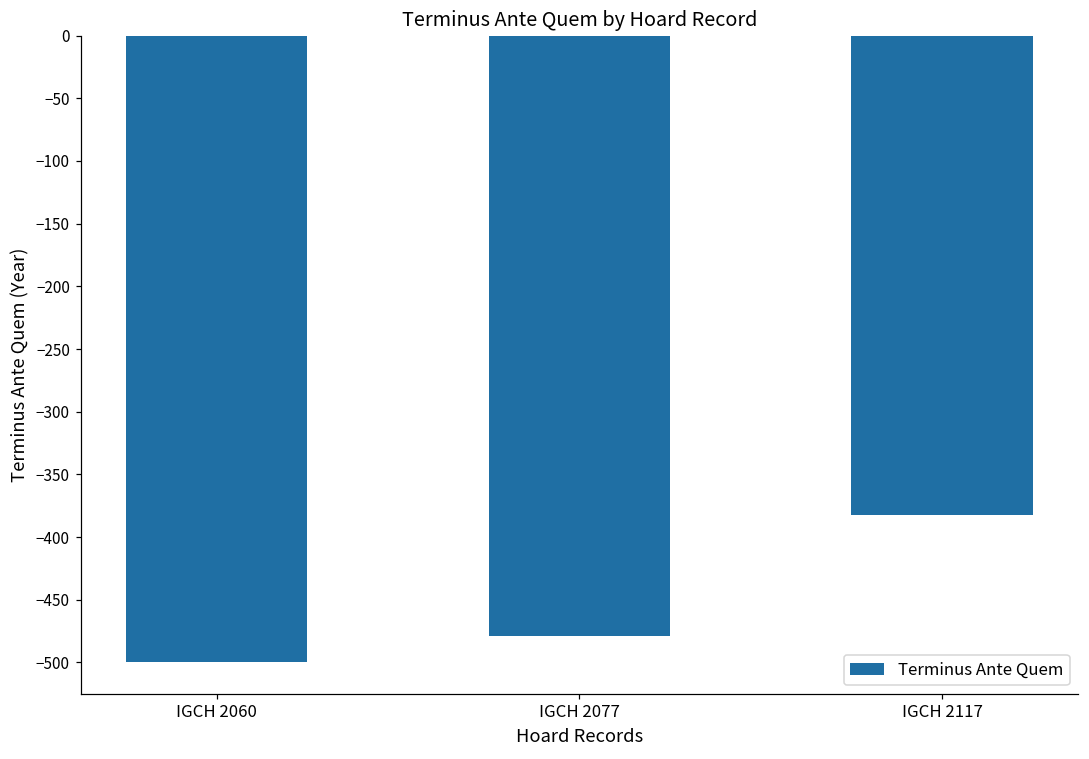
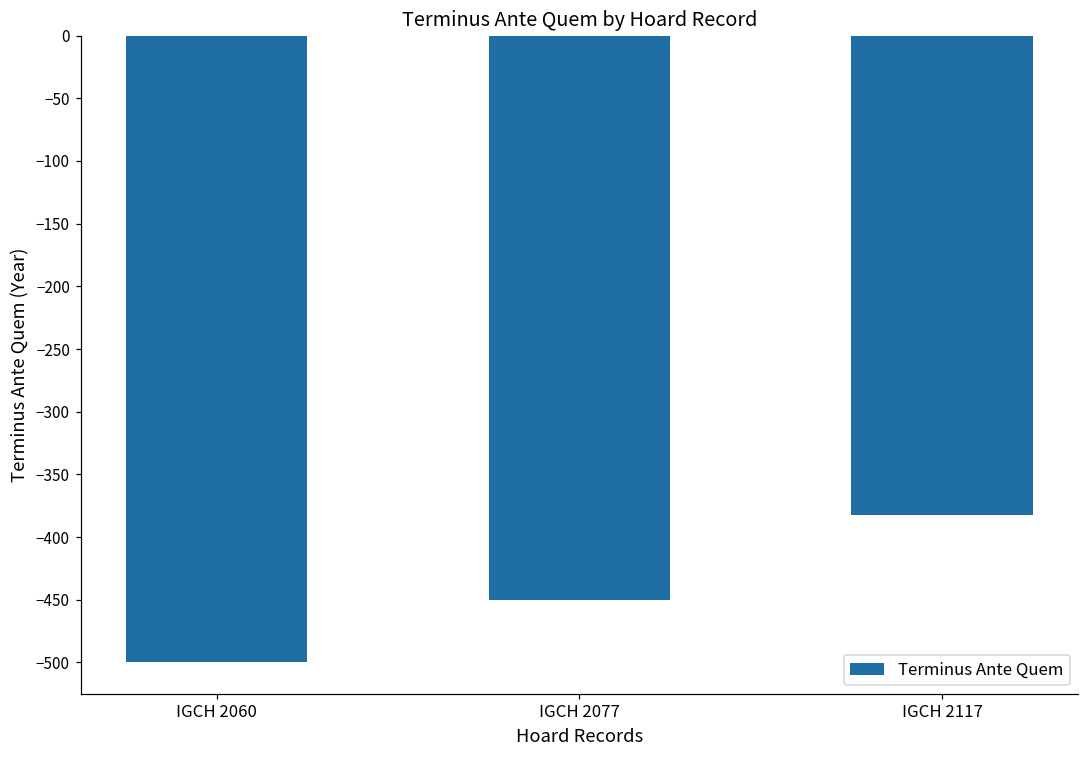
IGCH 2077: -479 -> -450
